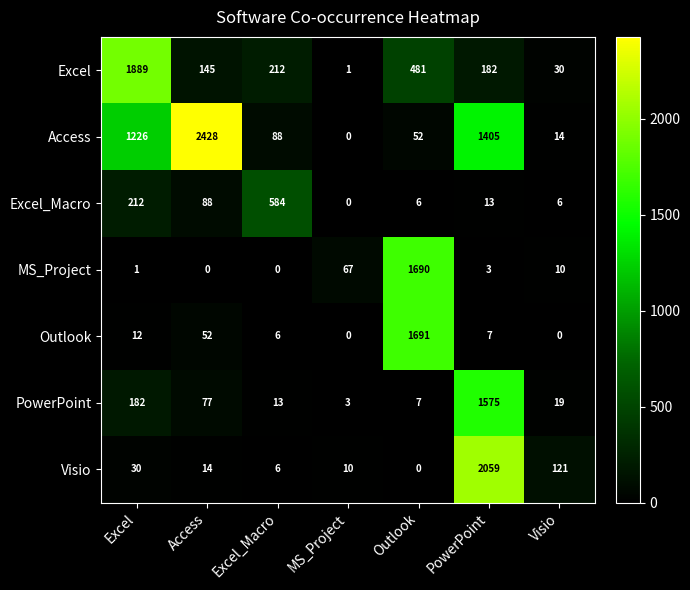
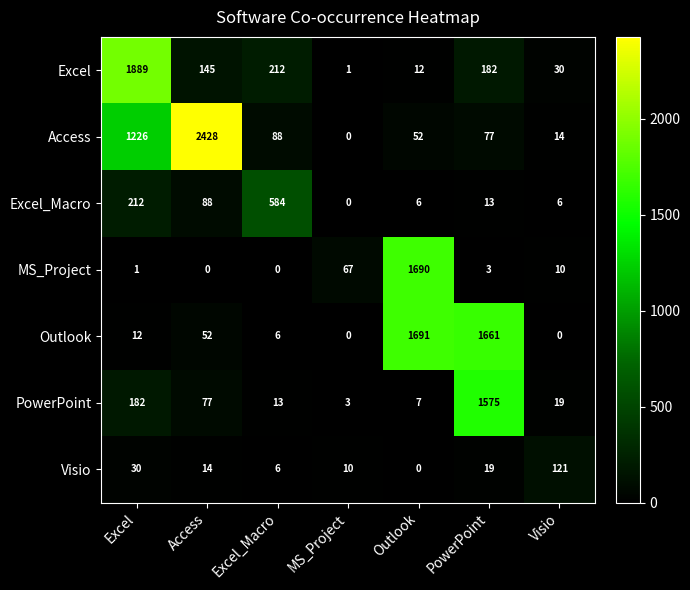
Excel, Outlook: 481 -> 12
Access, PowerPoint: 1405 -> 77
Outlook, PowerPoint: 7 -> 1661
Visio, PowerPoint: 2059 -> 19
